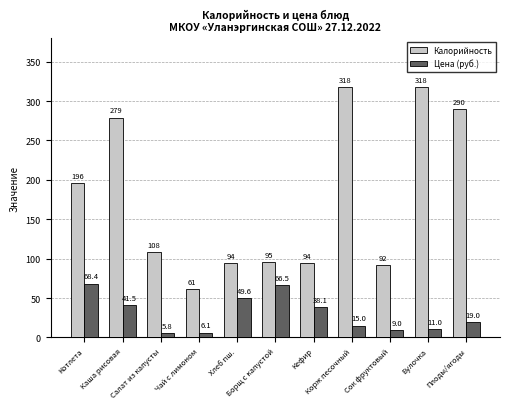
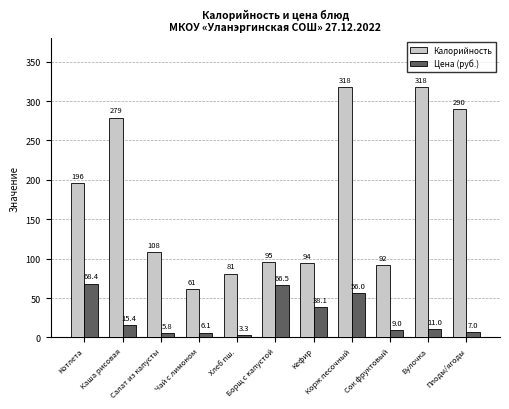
Цена (руб.), Каша рисовая: 41.5 -> 15.4
Калорийность, Хлеб пш.: 94 -> 81
Цена (руб.), Хлеб пш.: 49.6 -> 3.3
Цена (руб.), Корж песочный: 15.0 -> 56.0
Цена (руб.), Плоды/ягоды: 19.0 -> 7.0
